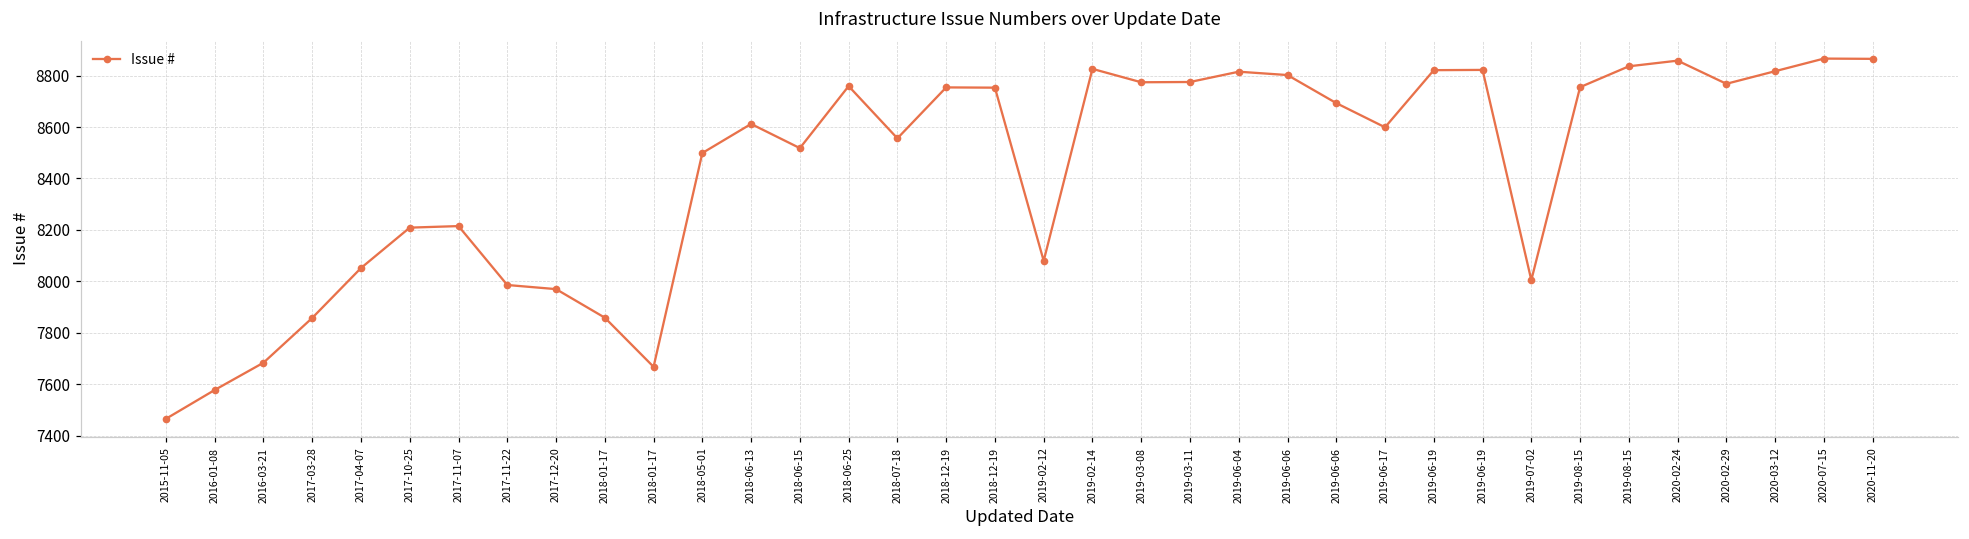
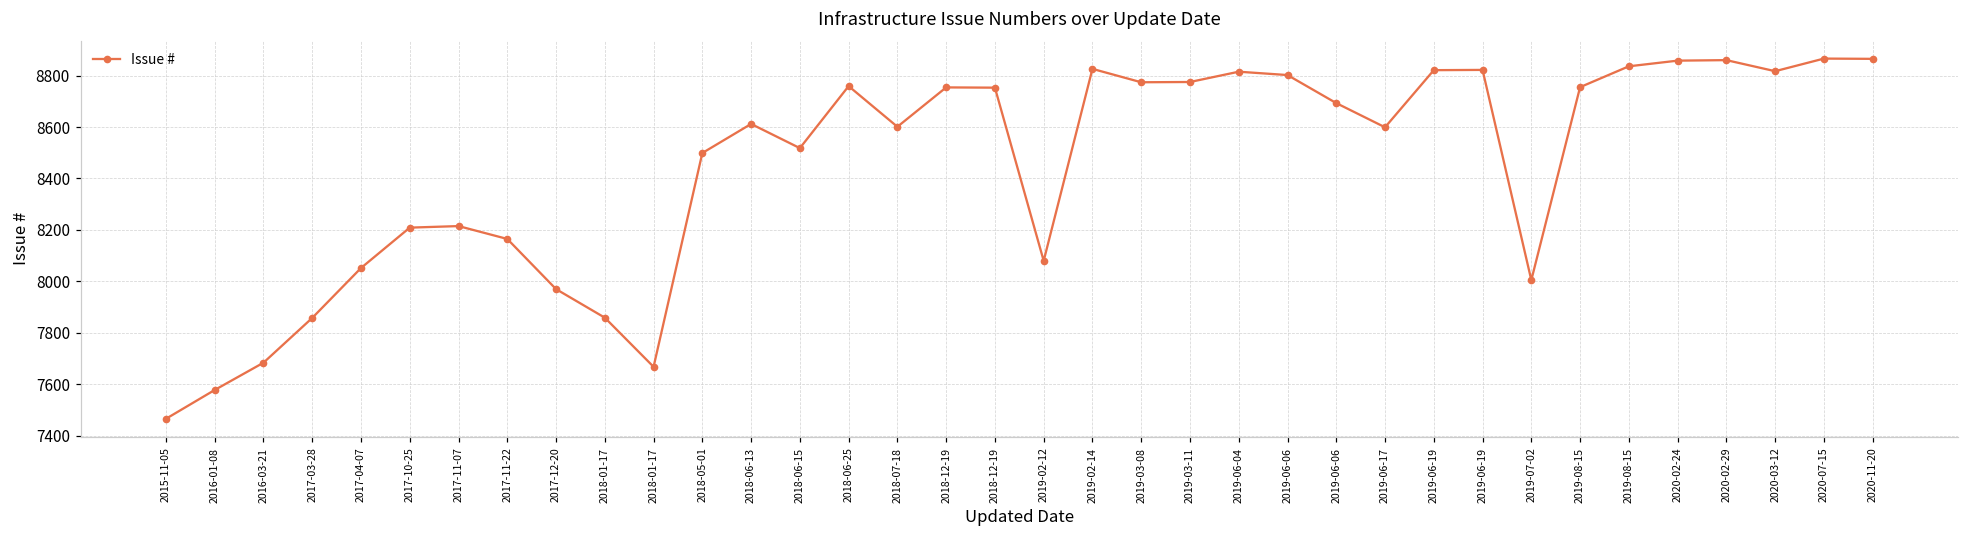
2017-11-22: 7990 -> 8170
2018-07-18: 8560 -> 8600
2020-02-29: 8770 -> 8860
